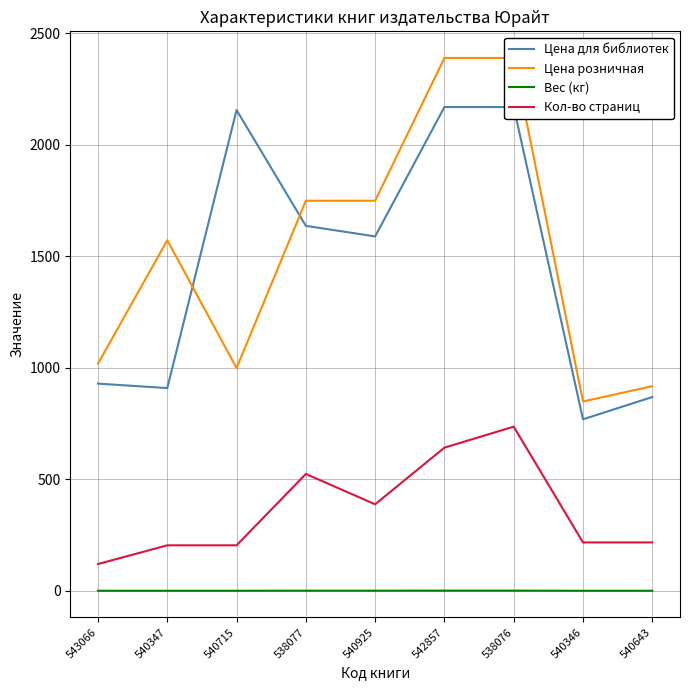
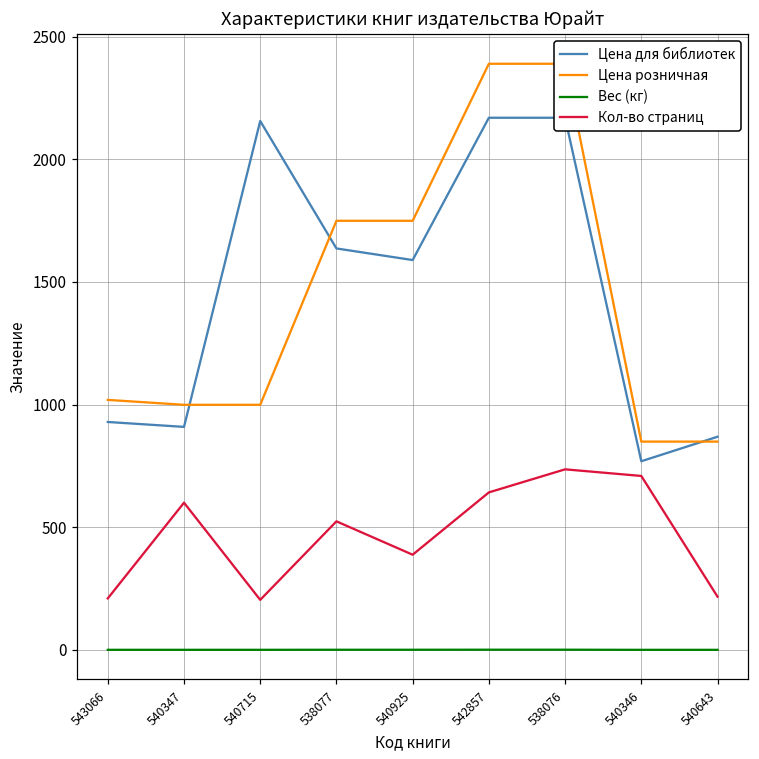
Кол-во страниц, 543066: 120 -> 210
Цена розничная, 540347: 1570 -> 1000
Кол-во страниц, 540347: 200 -> 600
Кол-во страниц, 540346: 220 -> 710
Цена розничная, 540643: 920 -> 850
